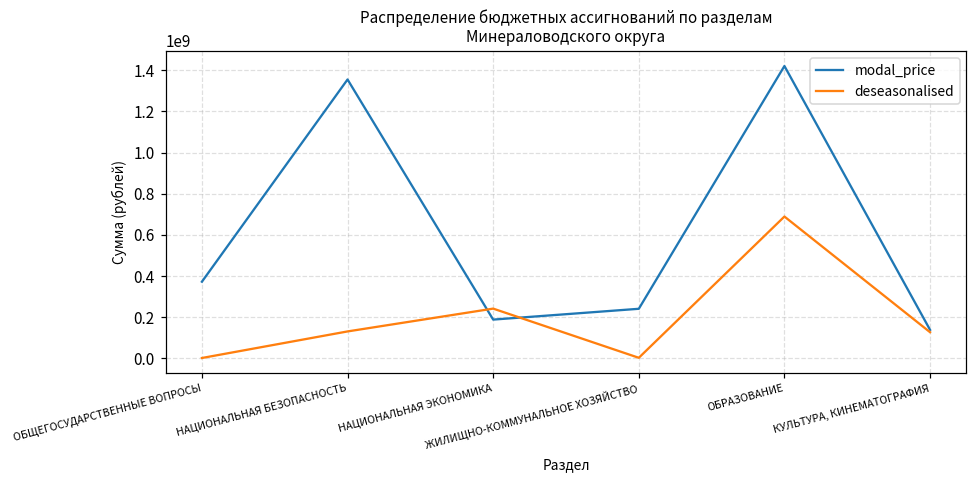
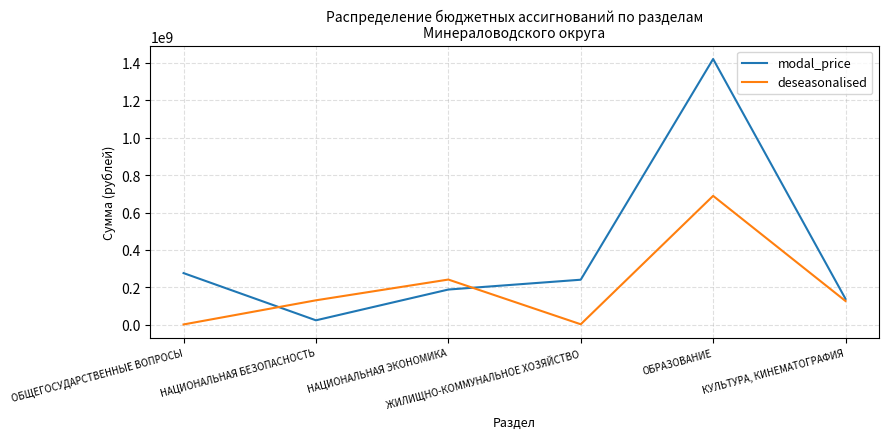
modal_price, ОБЩЕГОСУДАРСТВЕННЫЕ ВОПРОСЫ: 370000000 -> 280000000
modal_price, НАЦИОНАЛЬНАЯ БЕЗОПАСНОСТЬ: 1360000000 -> 20000000
